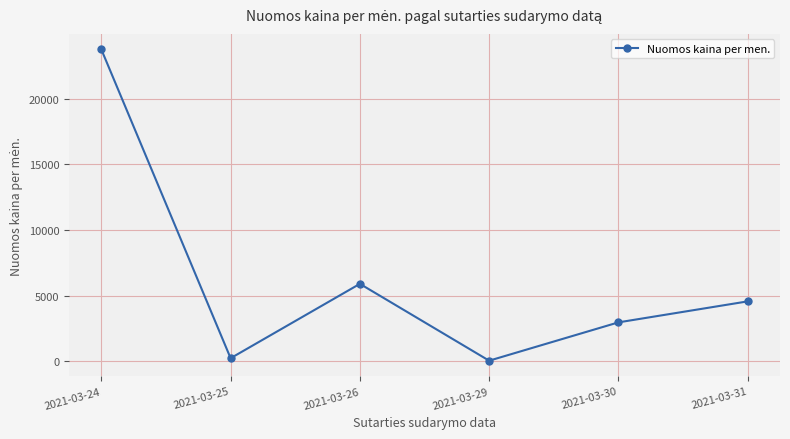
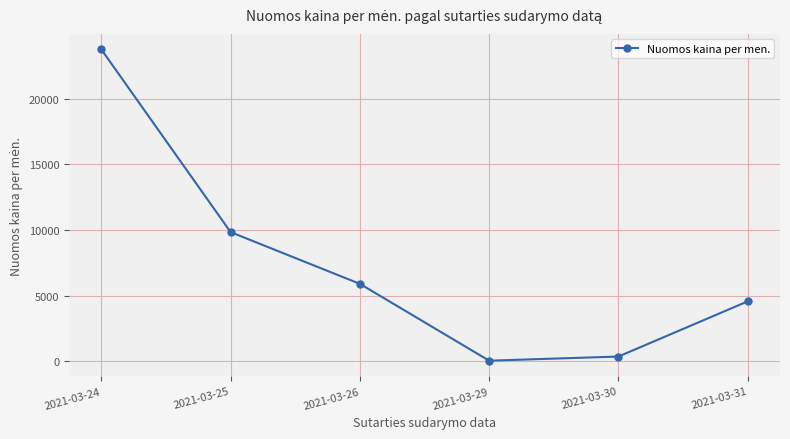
2021-03-25: 200 -> 9800
2021-03-30: 3000 -> 400
